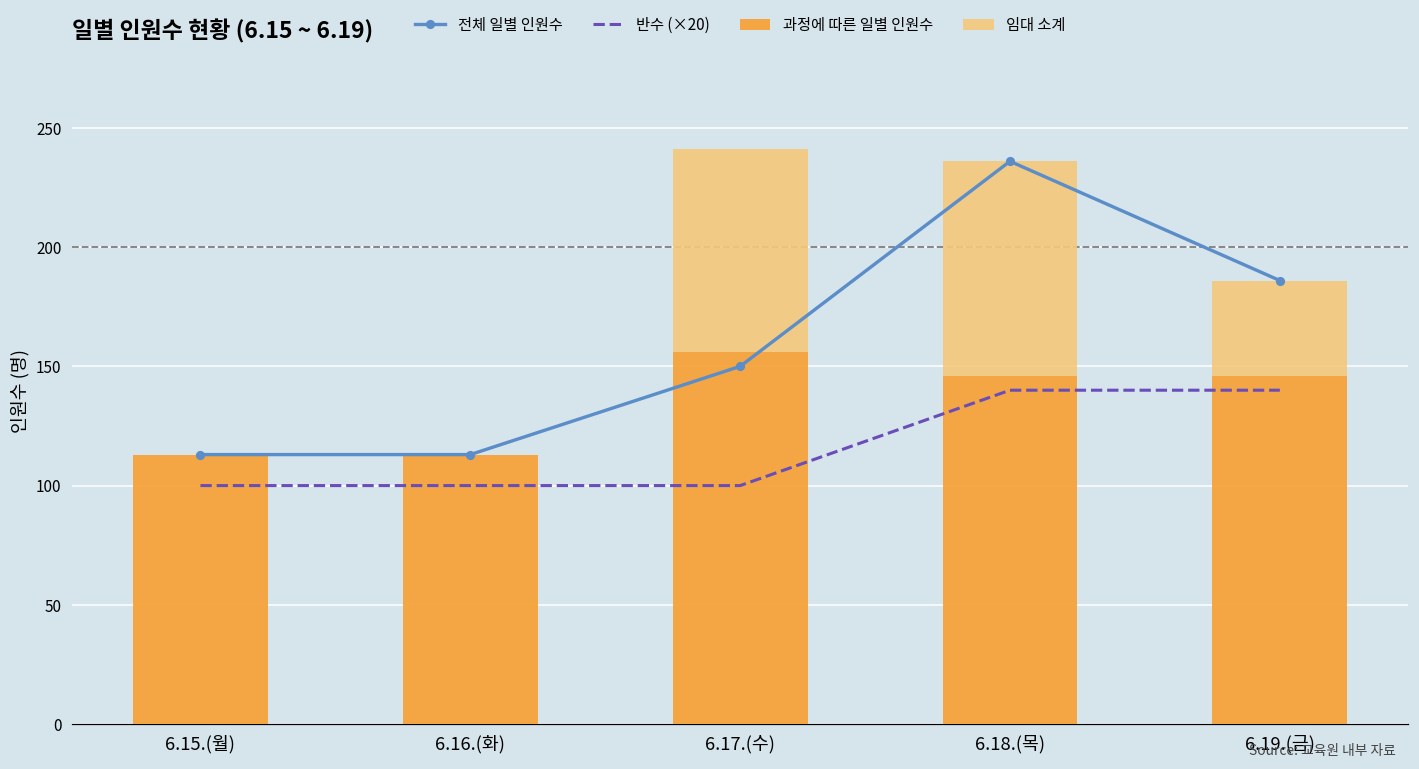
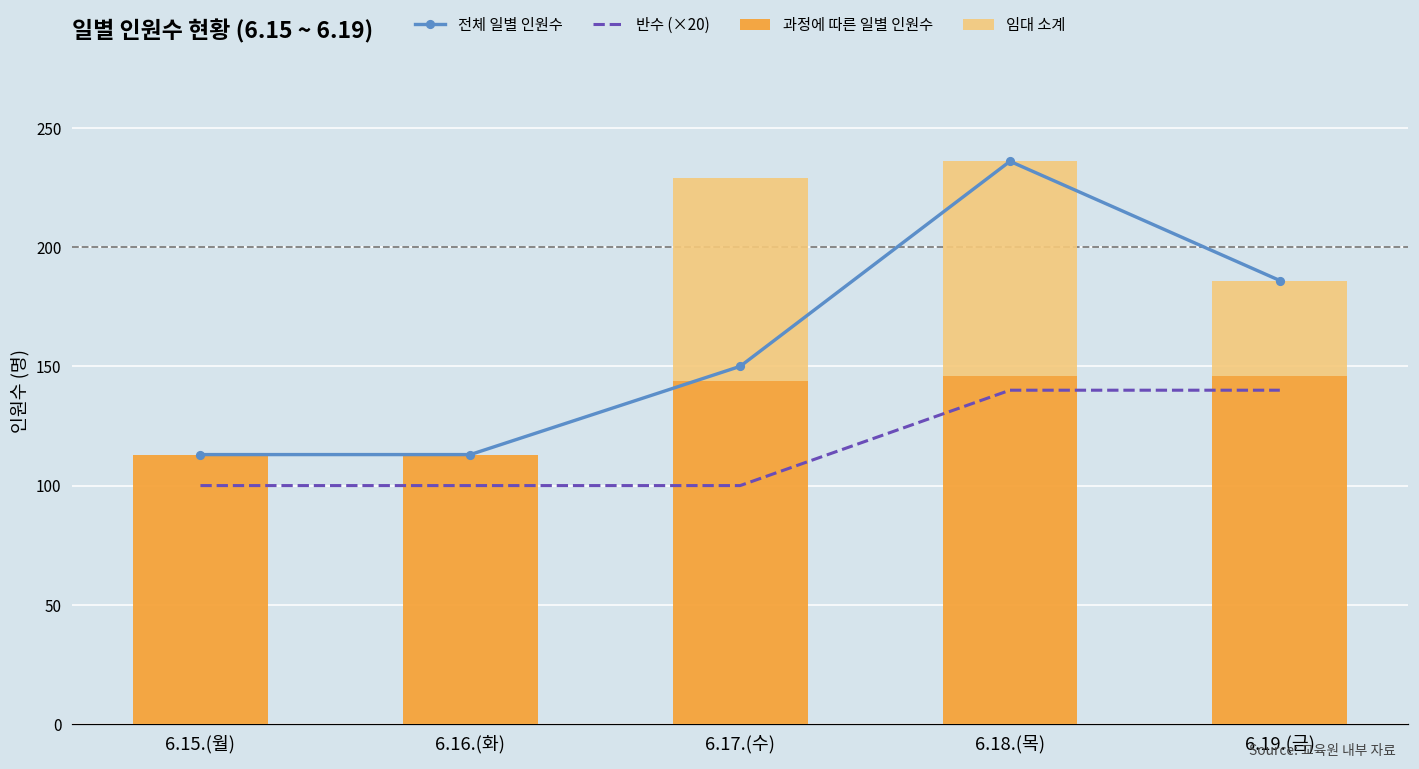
과정에 따른 일별 인원수, 6.17.(수): 156 -> 144
